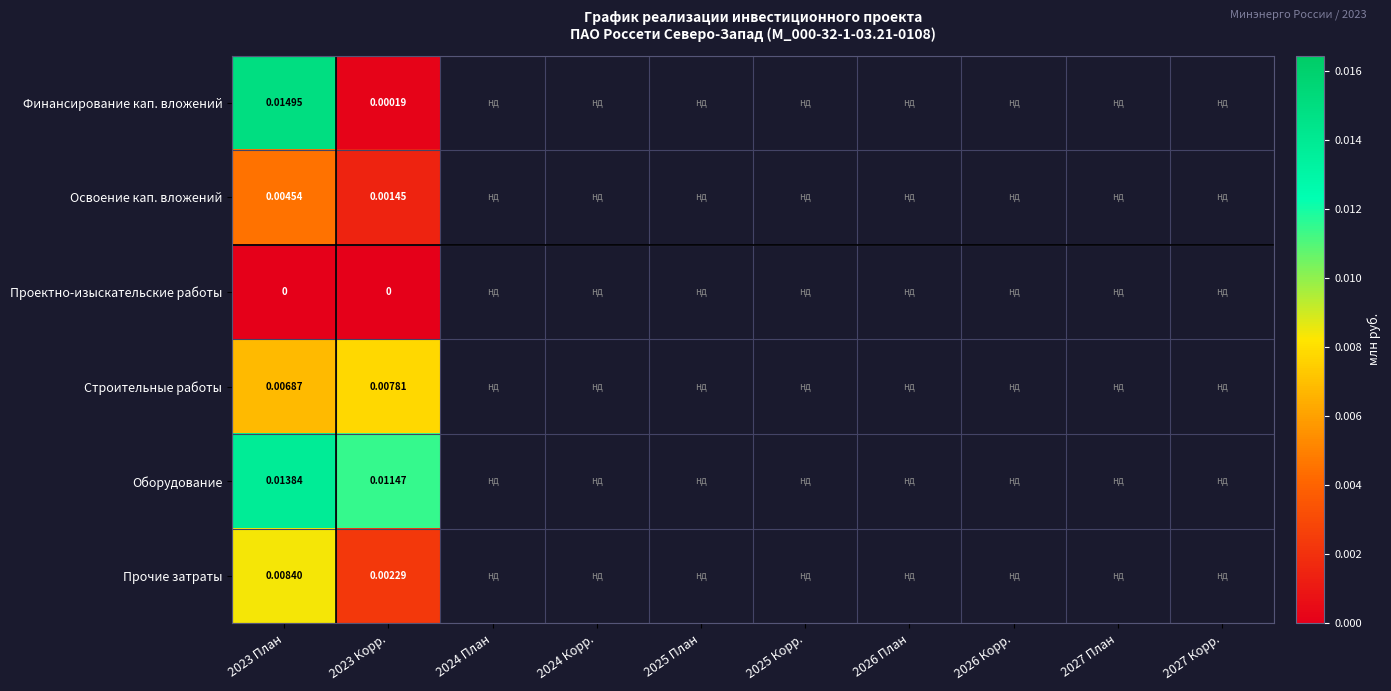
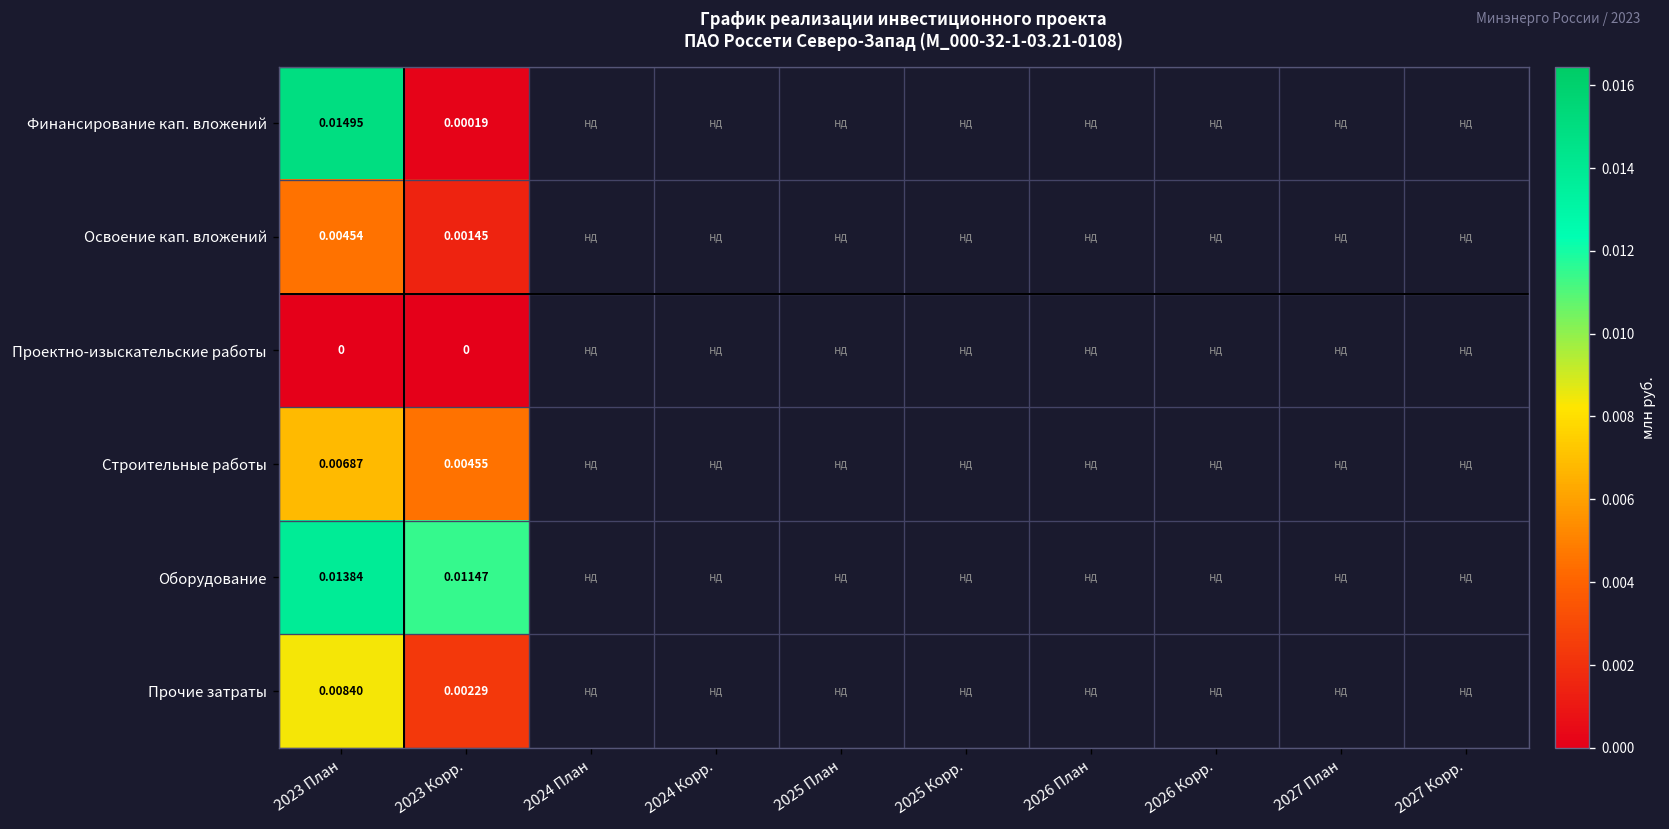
Строительные работы, 2023 Корр.: 0.00781 -> 0.00455
